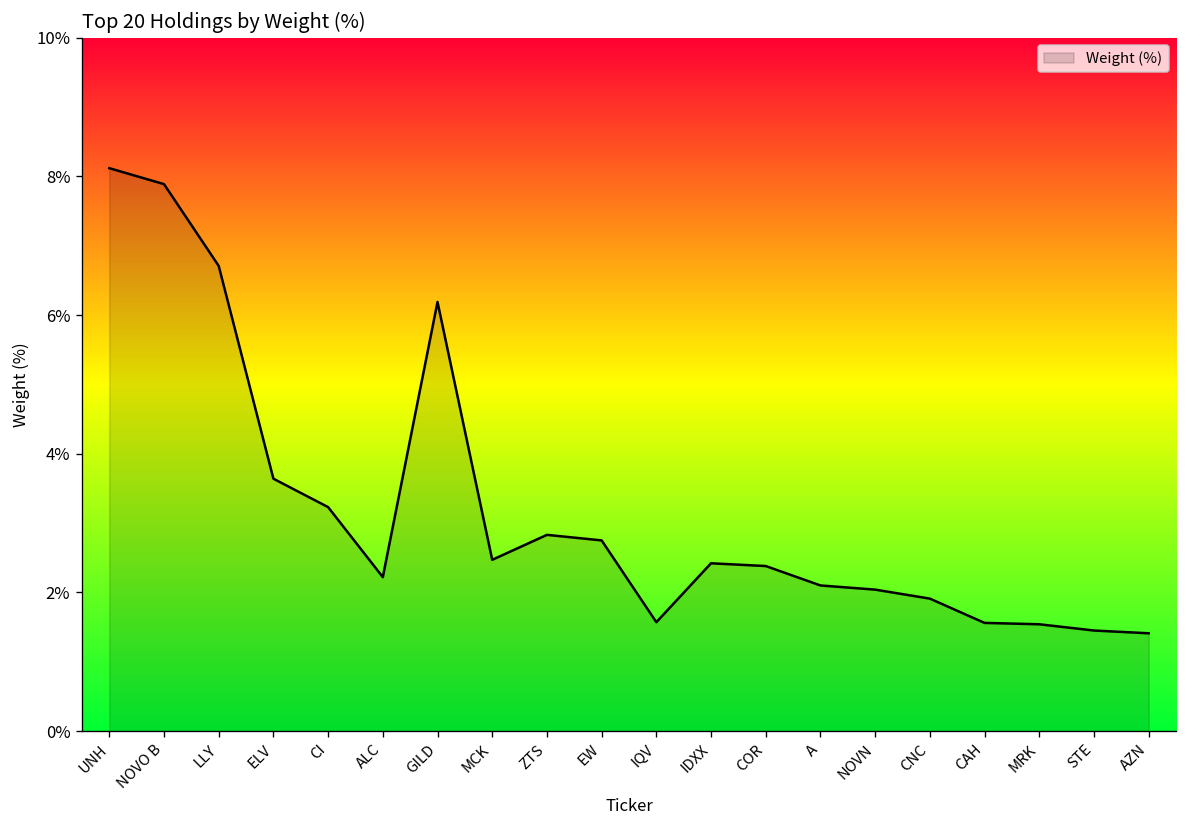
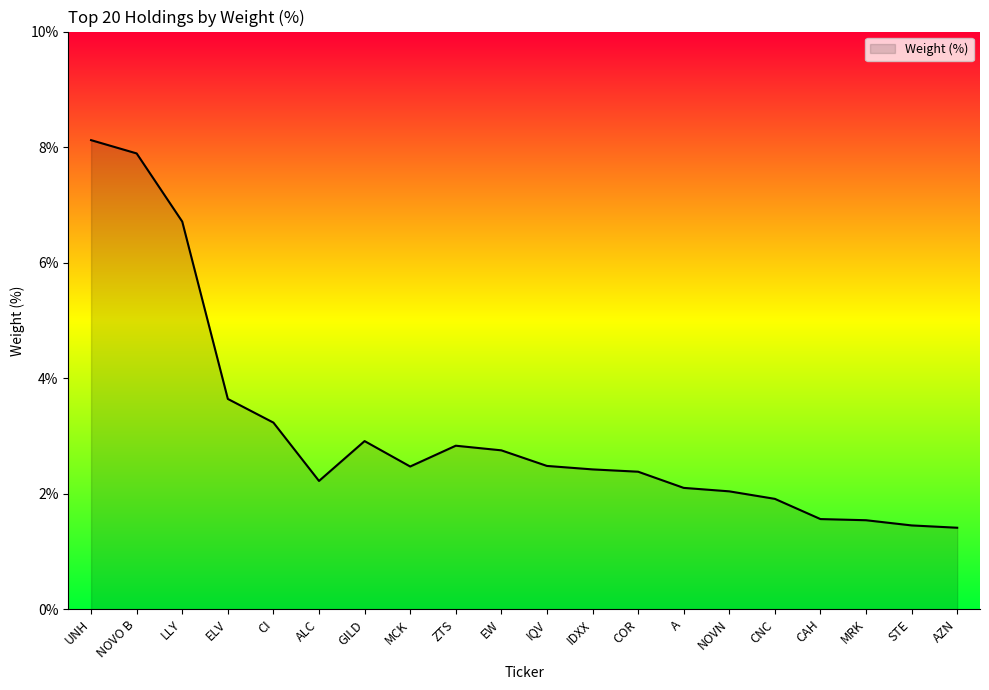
GILD: 6.2% -> 2.9%
IQV: 1.6% -> 2.5%
